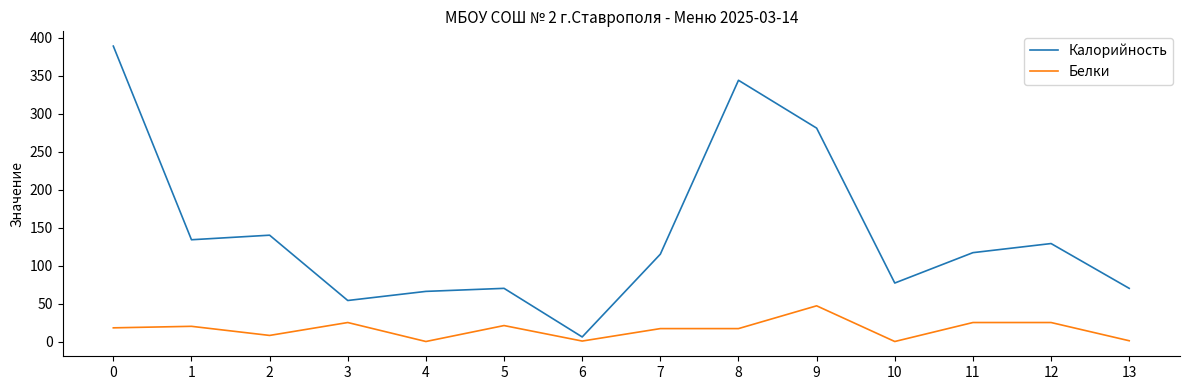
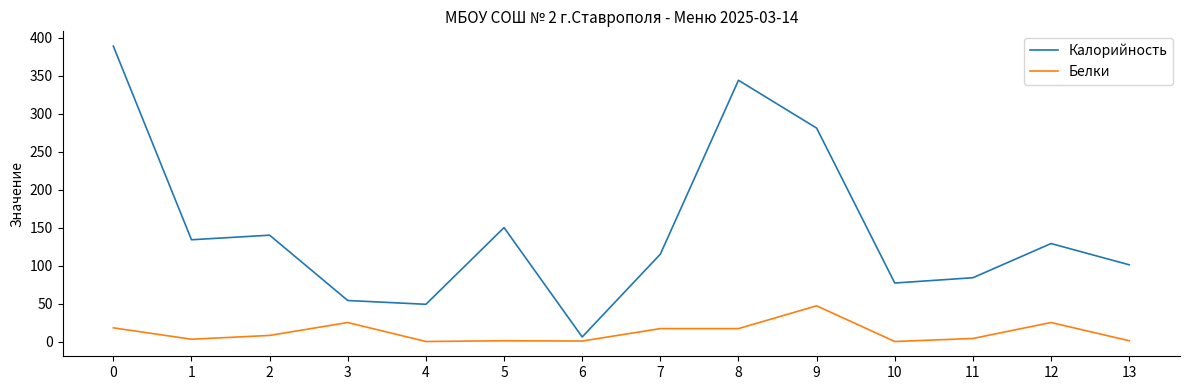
Белки, 1: 20 -> 0
Калорийность, 4: 70 -> 50
Калорийность, 5: 70 -> 150
Белки, 5: 20 -> 0
Калорийность, 11: 120 -> 80
Белки, 11: 30 -> 0
Калорийность, 13: 70 -> 100
